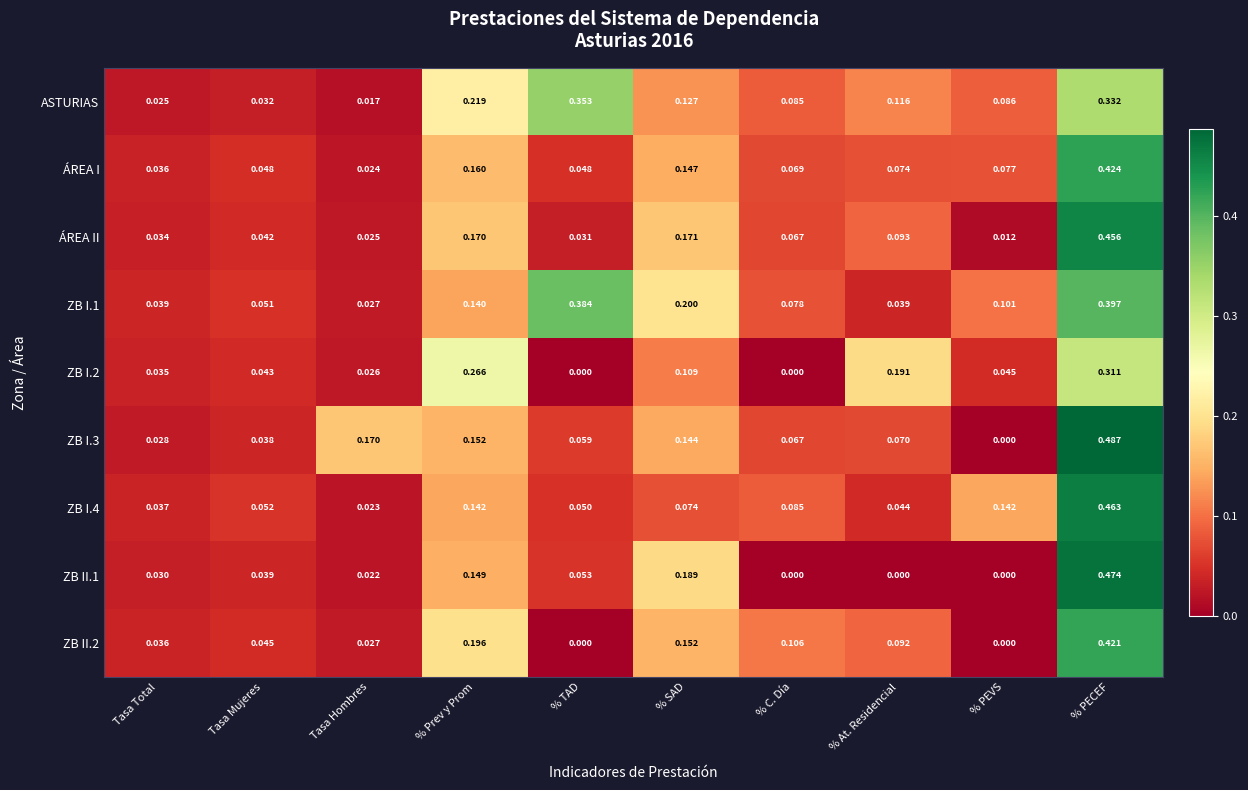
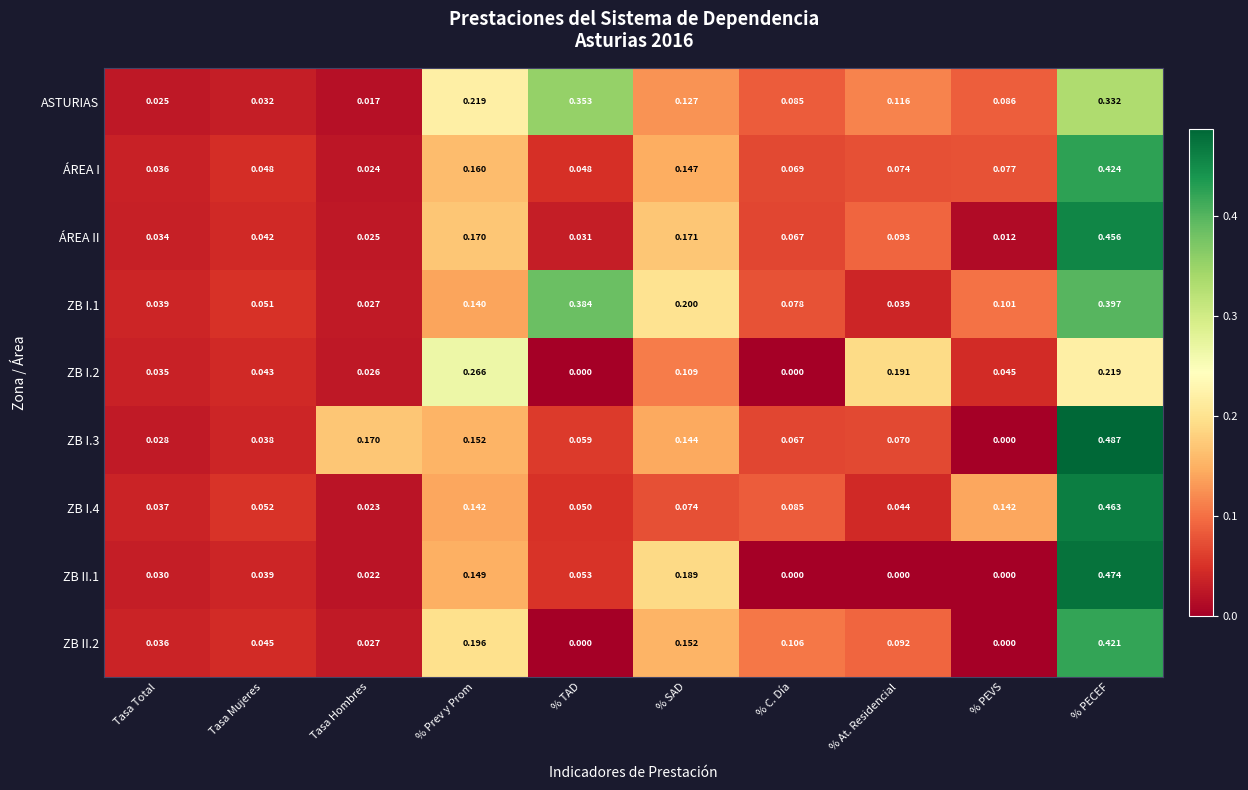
ZB I.2, % PECEF: 0.311 -> 0.219
